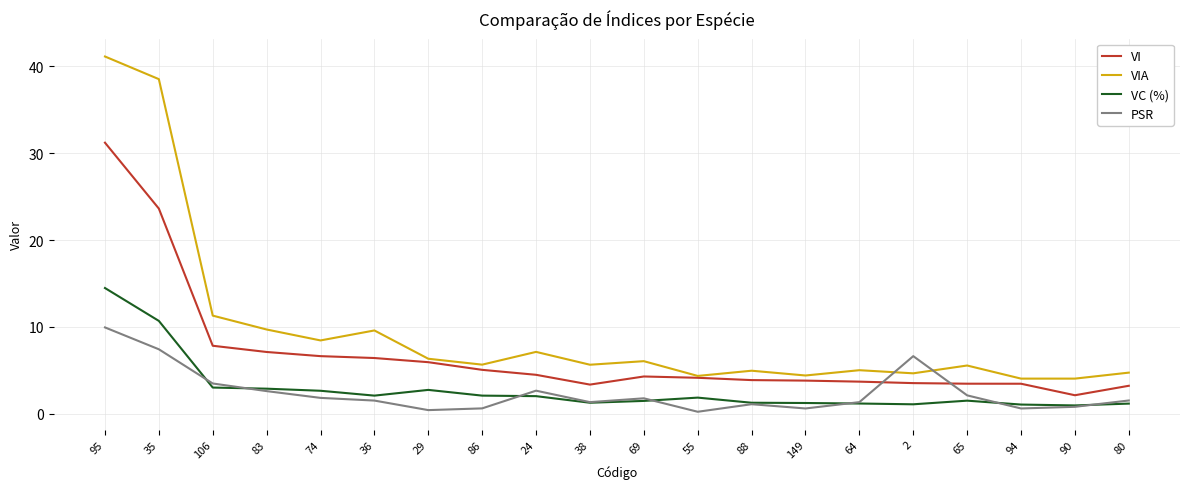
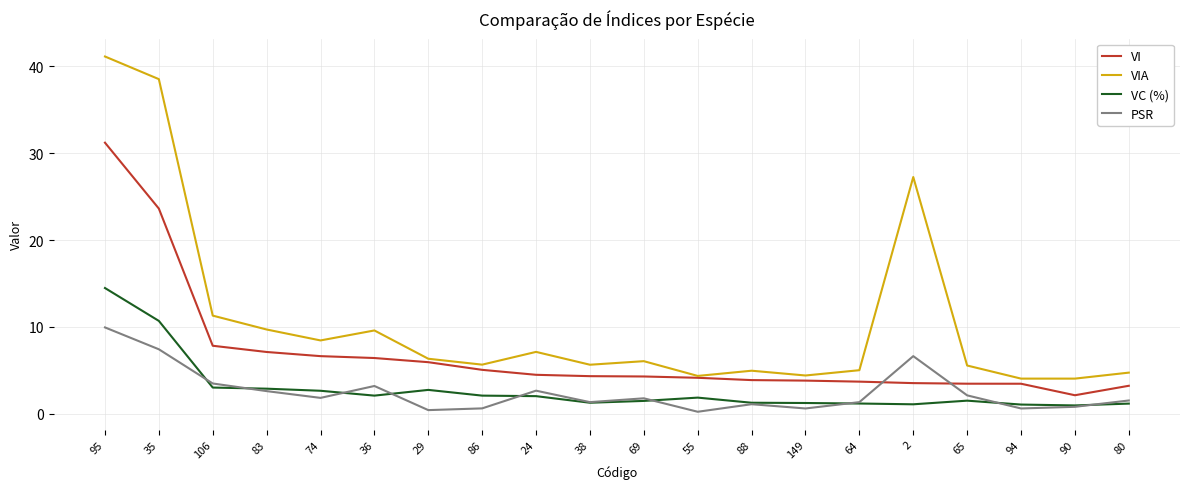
PSR, 36: 2 -> 3
VI, 38: 3 -> 4
VIA, 2: 5 -> 27
